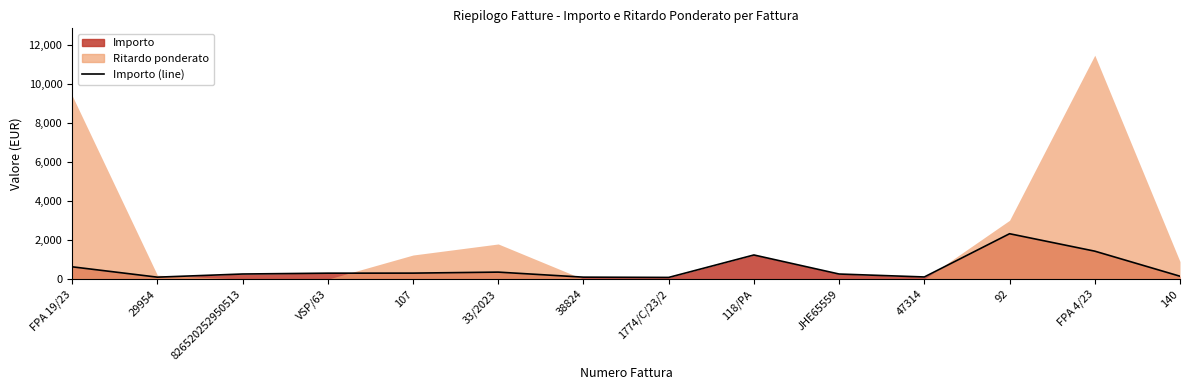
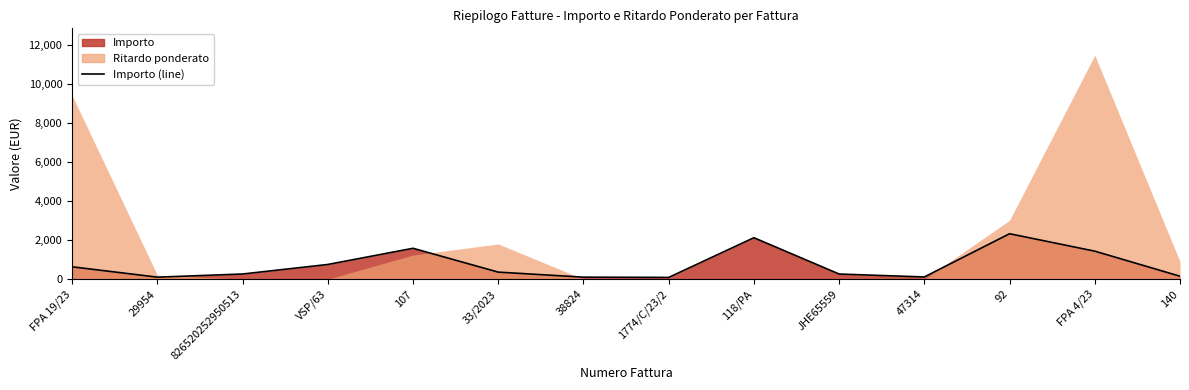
Importo, VSP/63: 300 -> 800
Importo, 107: 300 -> 1,600
Importo, 118/PA: 1,200 -> 2,100
